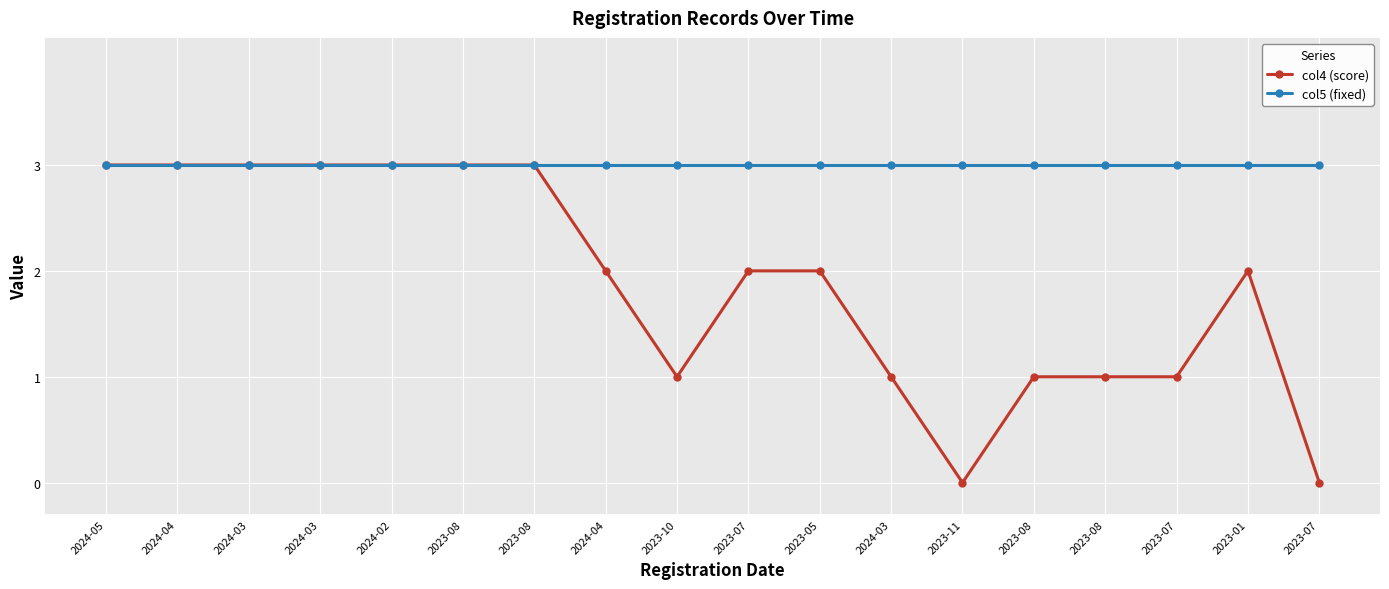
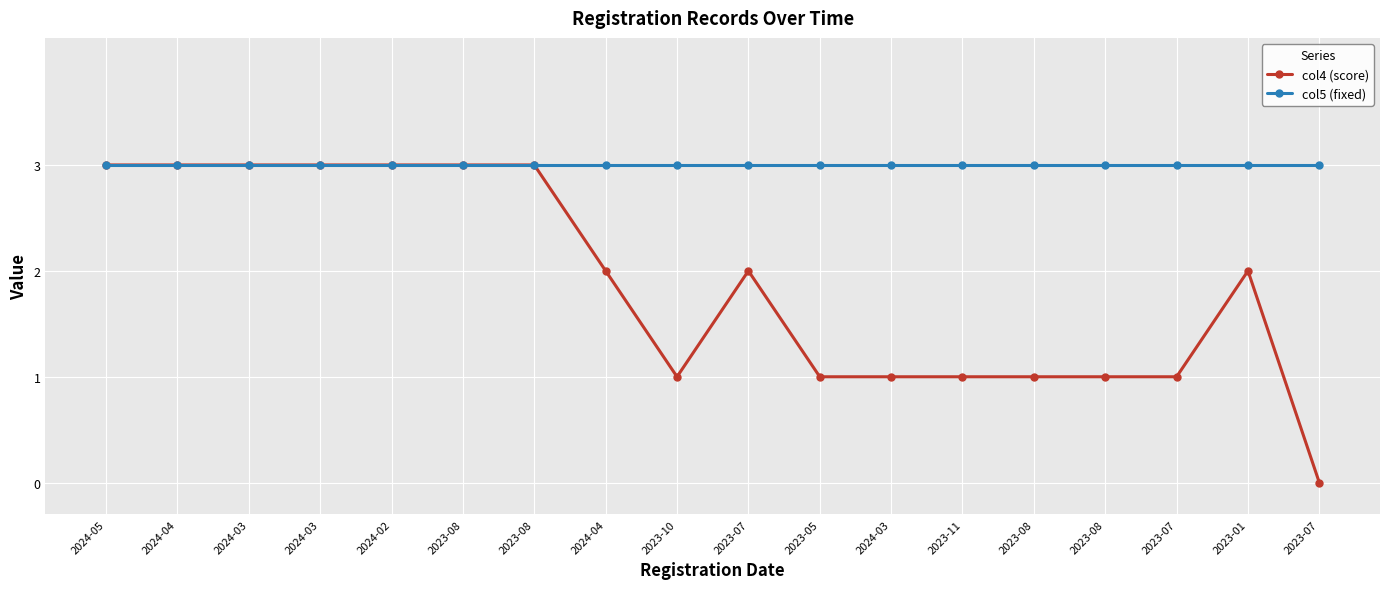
col4 (score), 2023-05: 2 -> 1
col4 (score), 2023-11: 0 -> 1
